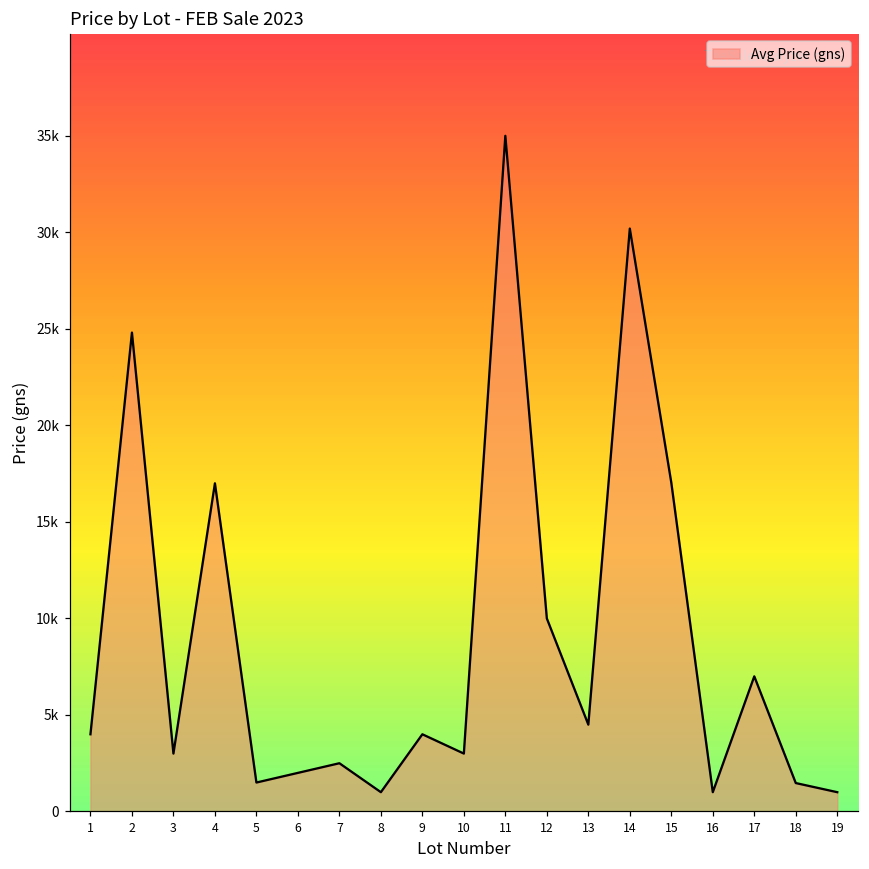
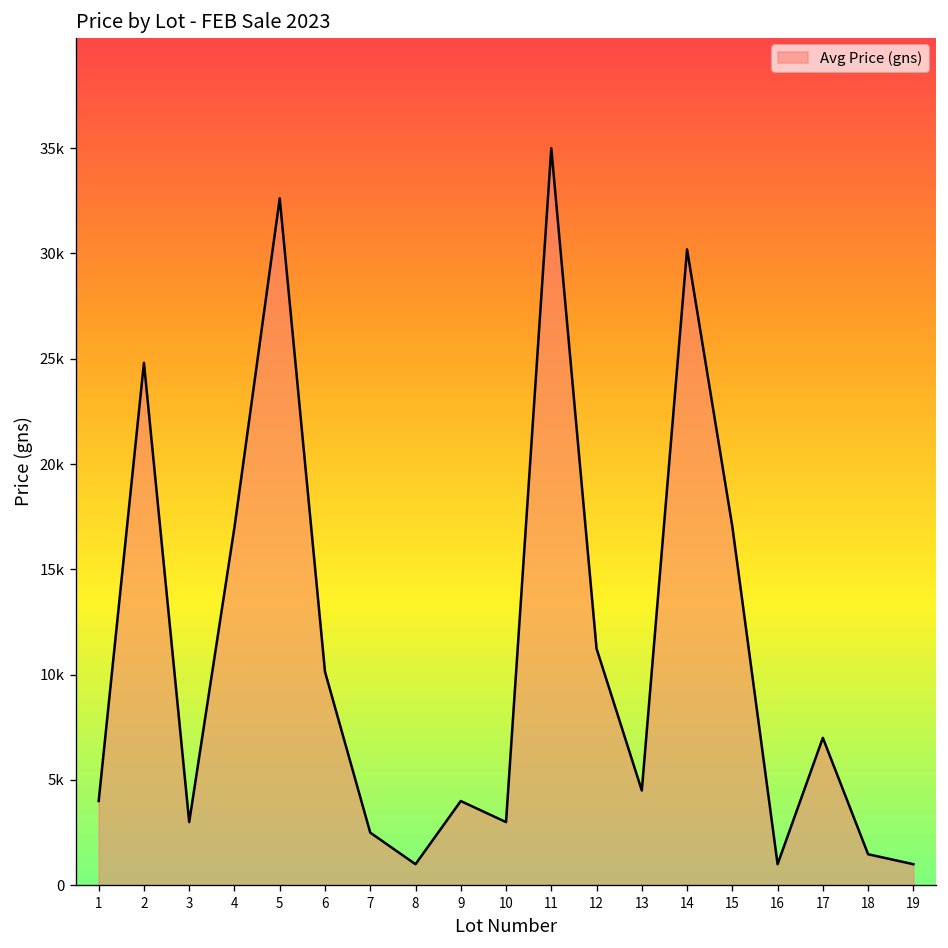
5: 1500 -> 32600
6: 2000 -> 10100
12: 10000 -> 11200
